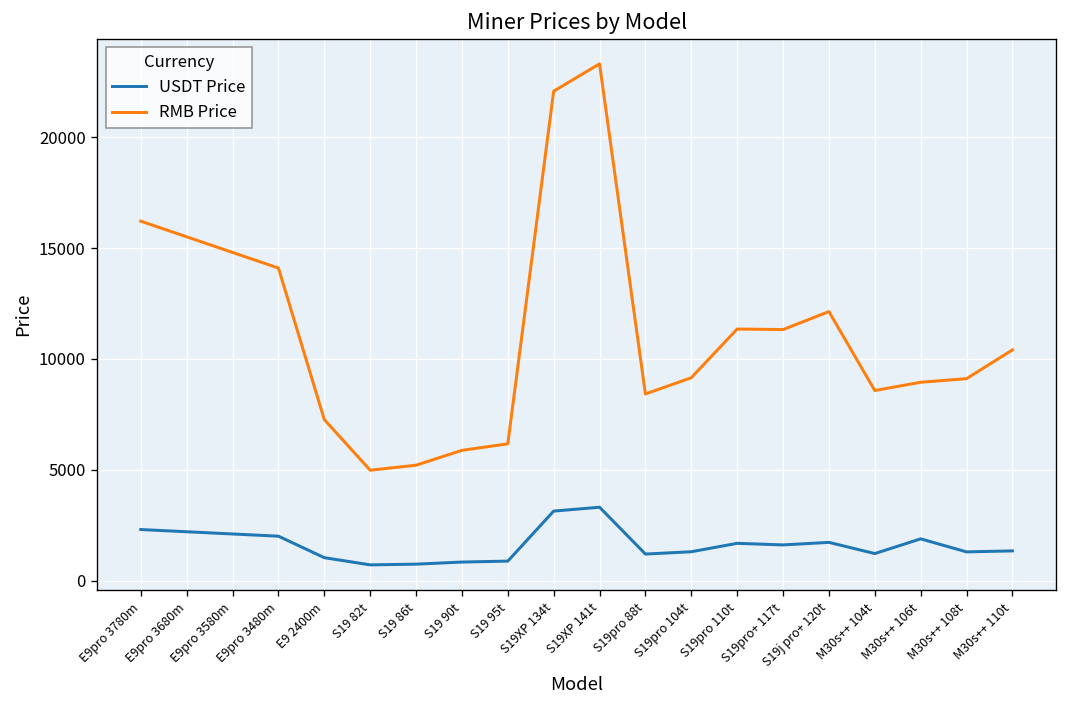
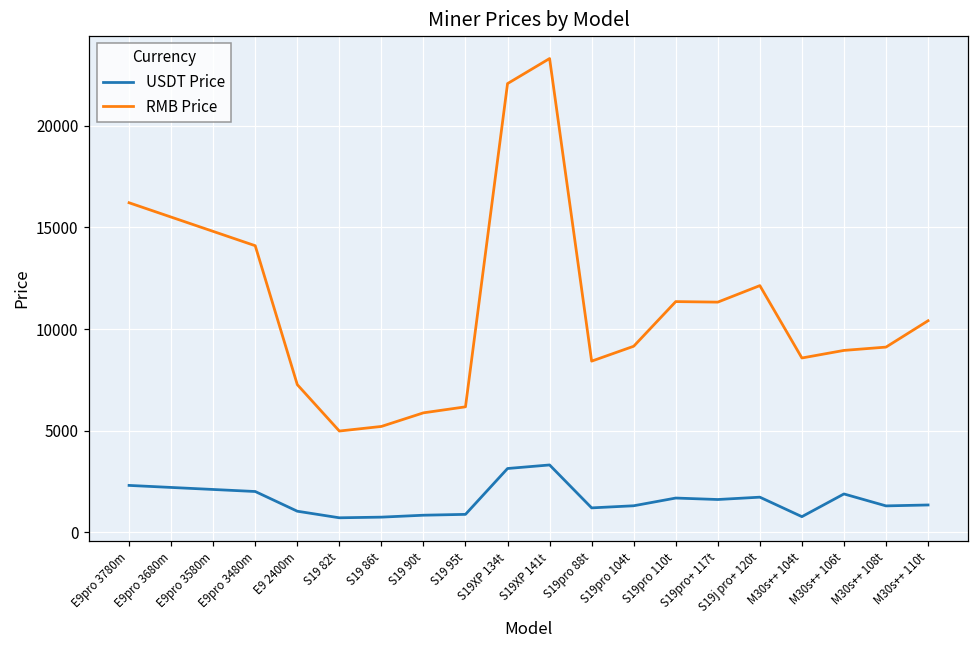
USDT Price, M30s++ 104t: 1200 -> 800
